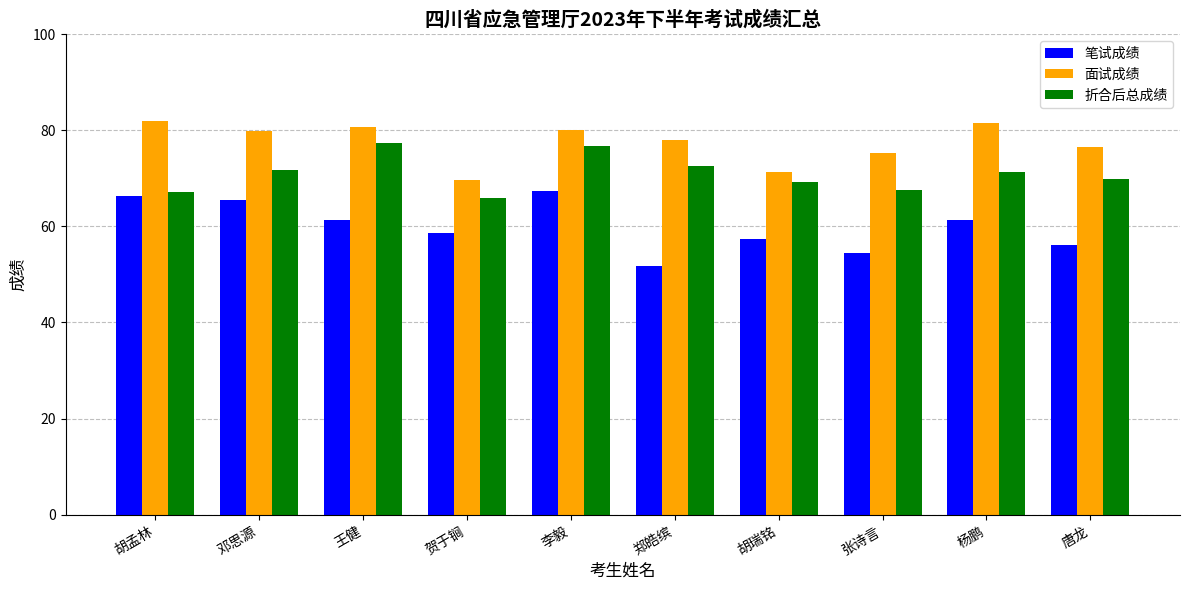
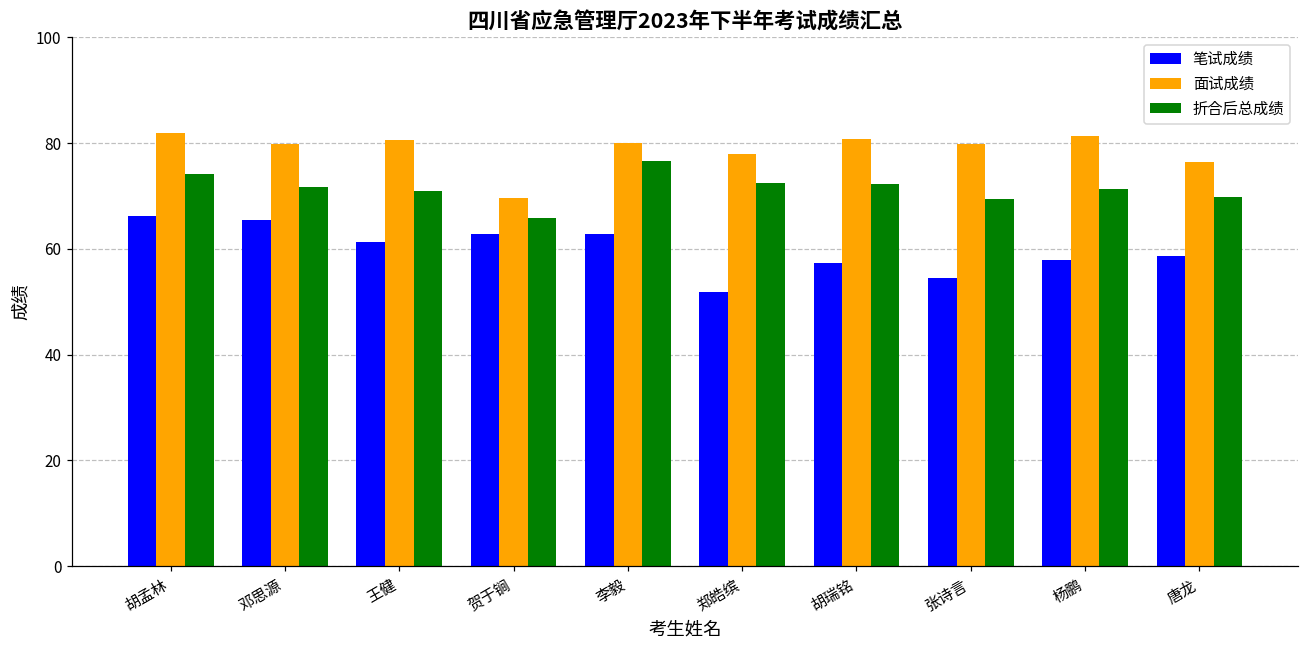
折合后总成绩, 胡孟林: 67 -> 74
折合后总成绩, 王健: 77 -> 71
笔试成绩, 贺于锏: 59 -> 63
笔试成绩, 李毅: 67 -> 63
面试成绩, 胡瑞铭: 71 -> 81
折合后总成绩, 胡瑞铭: 69 -> 72
面试成绩, 张诗言: 75 -> 80
折合后总成绩, 张诗言: 68 -> 69
笔试成绩, 杨鹏: 61 -> 58
笔试成绩, 唐龙: 56 -> 59
